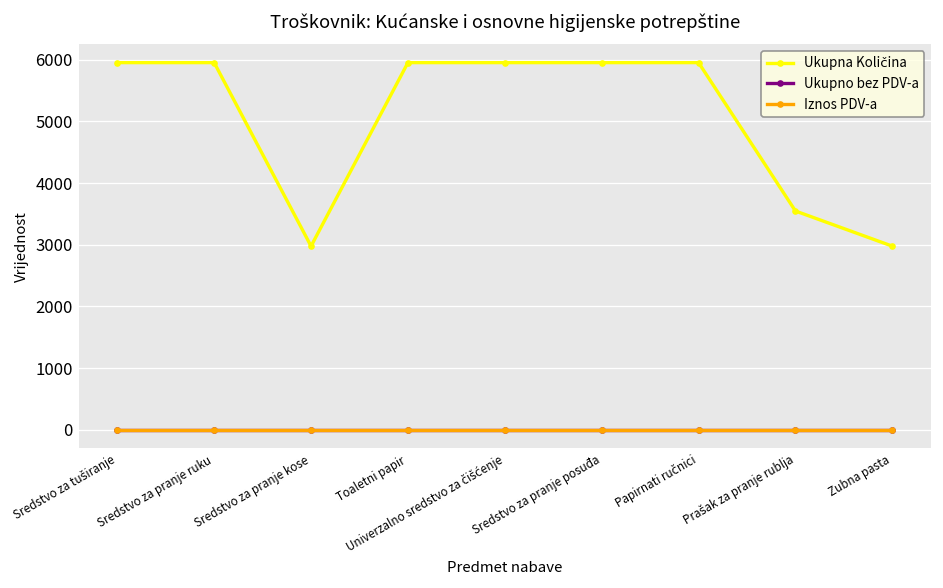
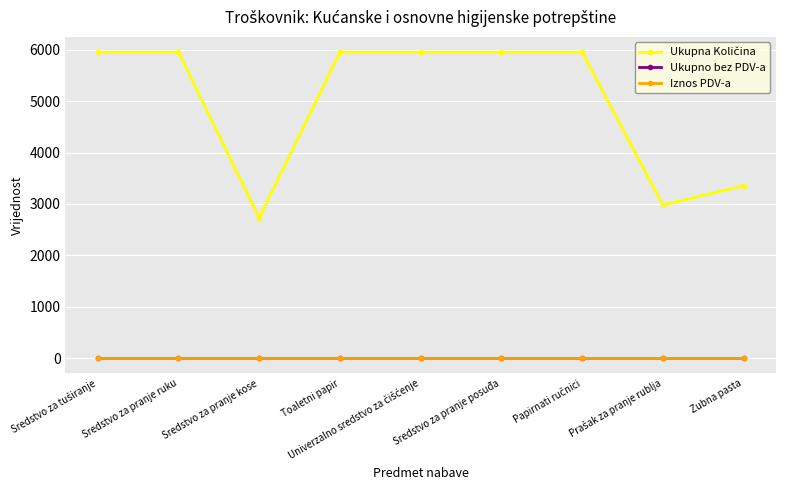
Ukupna Količina, Sredstvo za pranje kose: 3000 -> 2700
Ukupna Količina, Prašak za pranje rublja: 3500 -> 3000
Ukupna Količina, Zubna pasta: 3000 -> 3400
